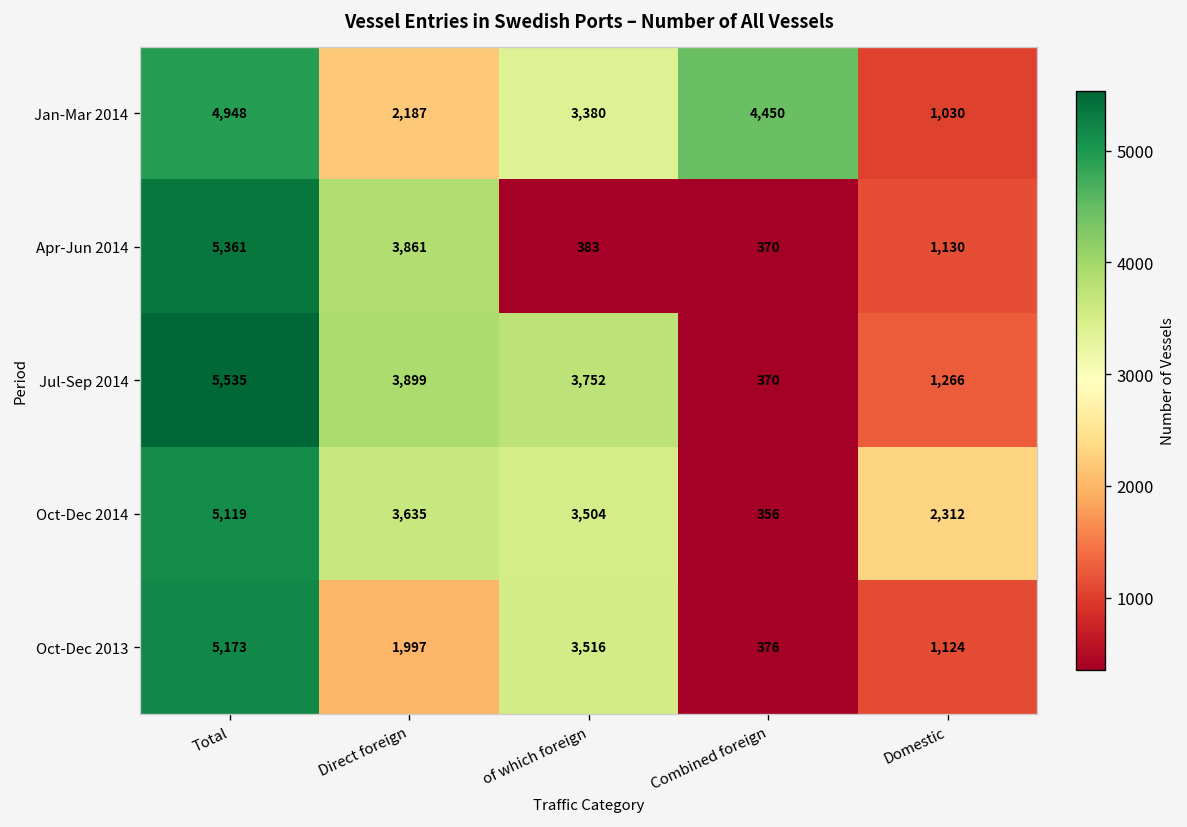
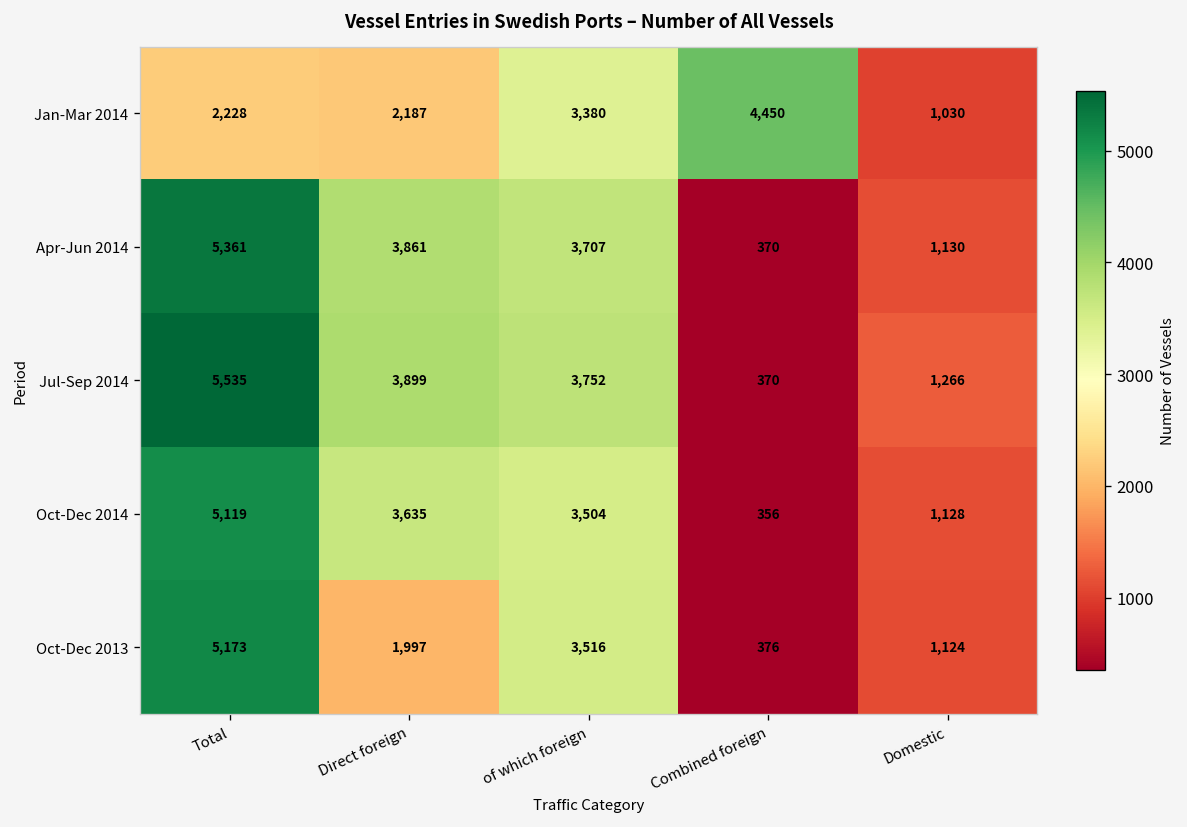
Jan-Mar 2014, Total: 4,948 -> 2,228
Apr-Jun 2014, of which foreign: 383 -> 3,707
Oct-Dec 2014, Domestic: 2,312 -> 1,128
